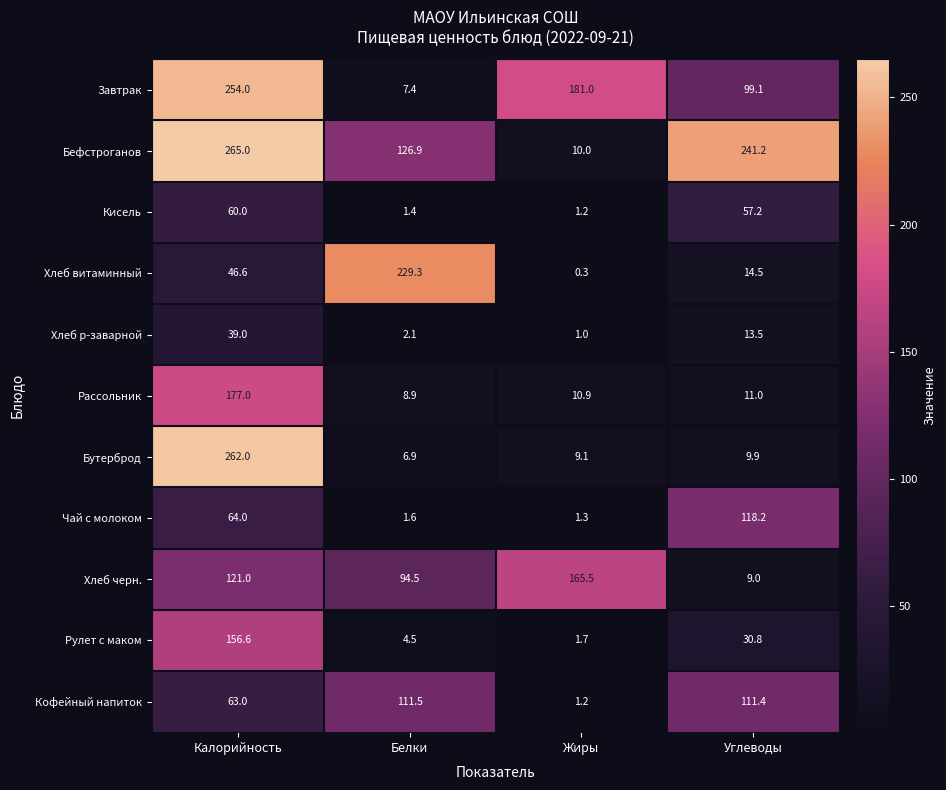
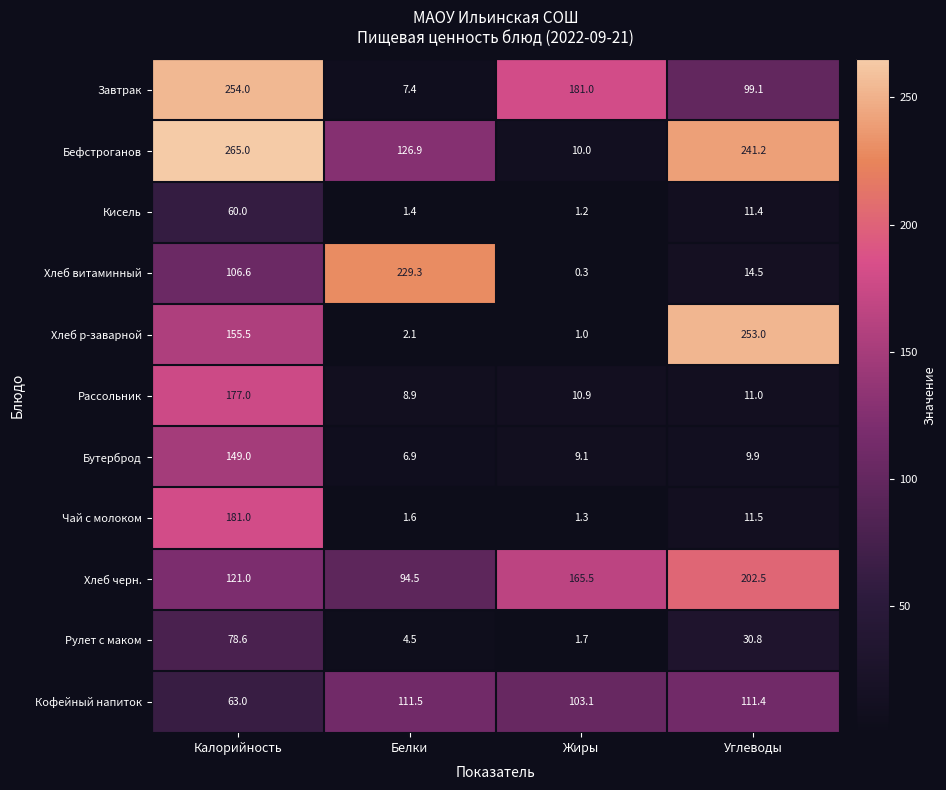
Кисель, Углеводы: 57.2 -> 11.4
Хлеб витаминный, Калорийность: 46.6 -> 106.6
Хлеб р-заварной, Калорийность: 39.0 -> 155.5
Хлеб р-заварной, Углеводы: 13.5 -> 253.0
Бутерброд, Калорийность: 262.0 -> 149.0
Чай с молоком, Калорийность: 64.0 -> 181.0
Чай с молоком, Углеводы: 118.2 -> 11.5
Хлеб черн., Углеводы: 9.0 -> 202.5
Рулет с маком, Калорийность: 156.6 -> 78.6
Кофейный напиток, Жиры: 1.2 -> 103.1
